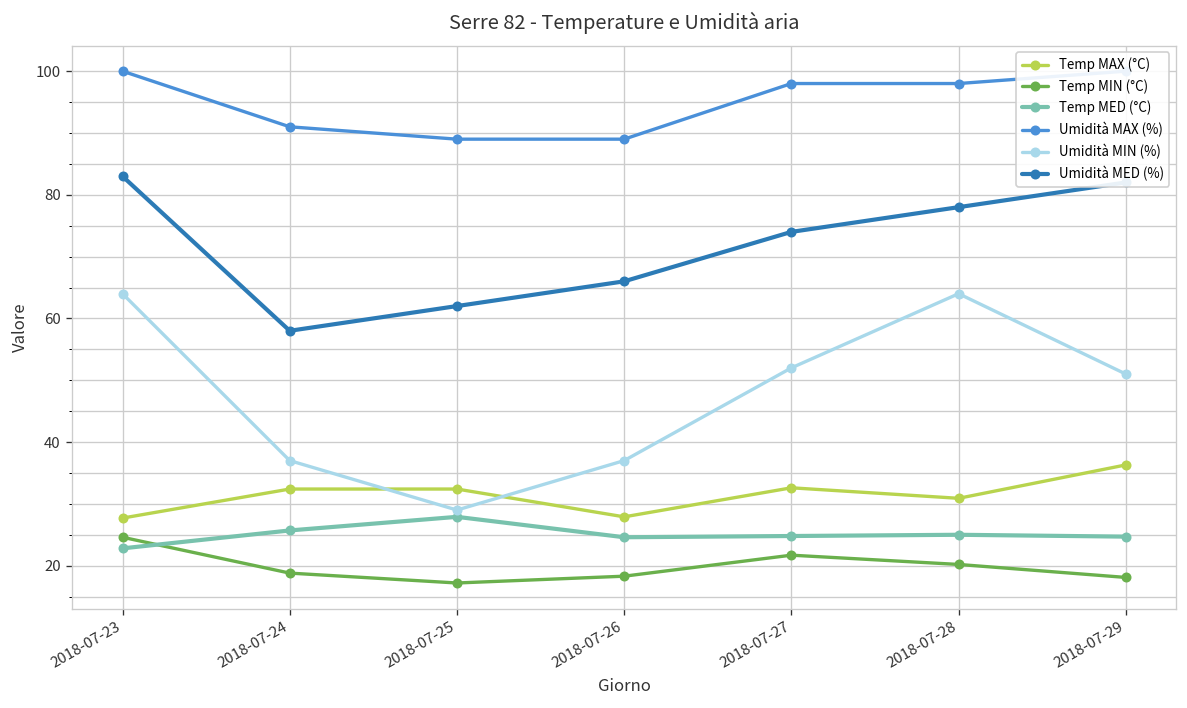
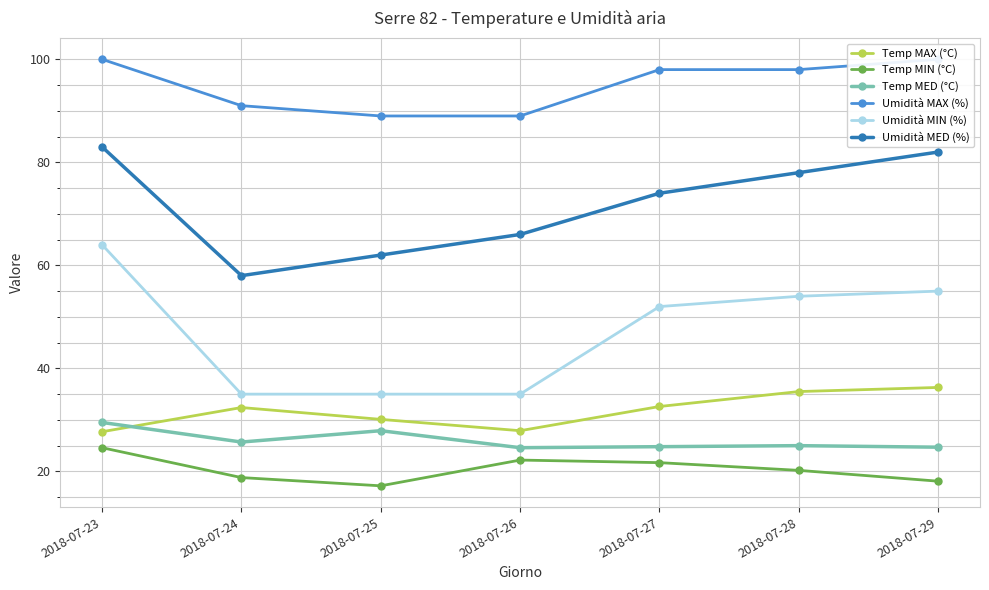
Temp MED (°C), 2018-07-23: 23 -> 30
Umidità MIN (%), 2018-07-24: 37 -> 35
Temp MAX (°C), 2018-07-25: 32 -> 30
Umidità MIN (%), 2018-07-25: 29 -> 35
Temp MIN (°C), 2018-07-26: 18 -> 22
Umidità MIN (%), 2018-07-26: 37 -> 35
Temp MAX (°C), 2018-07-28: 31 -> 36
Umidità MIN (%), 2018-07-28: 64 -> 54
Umidità MIN (%), 2018-07-29: 51 -> 55
